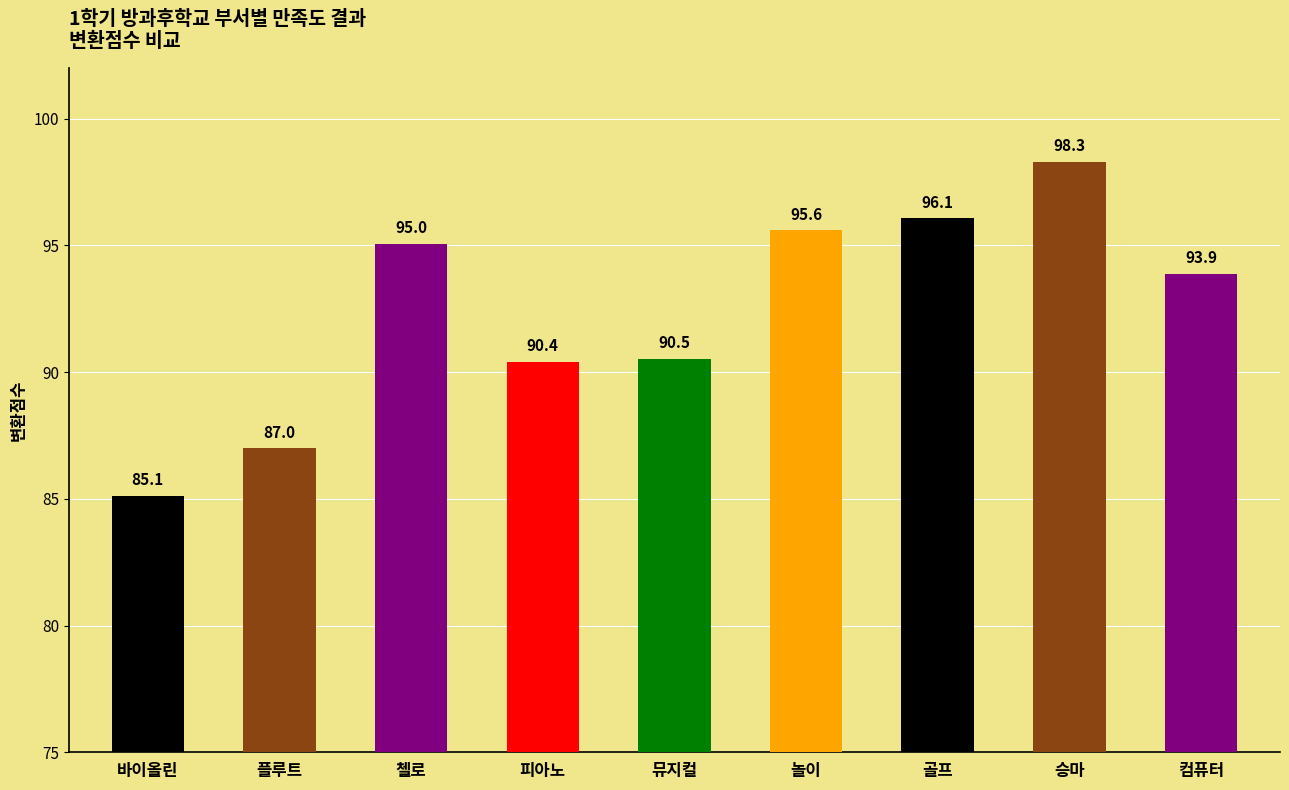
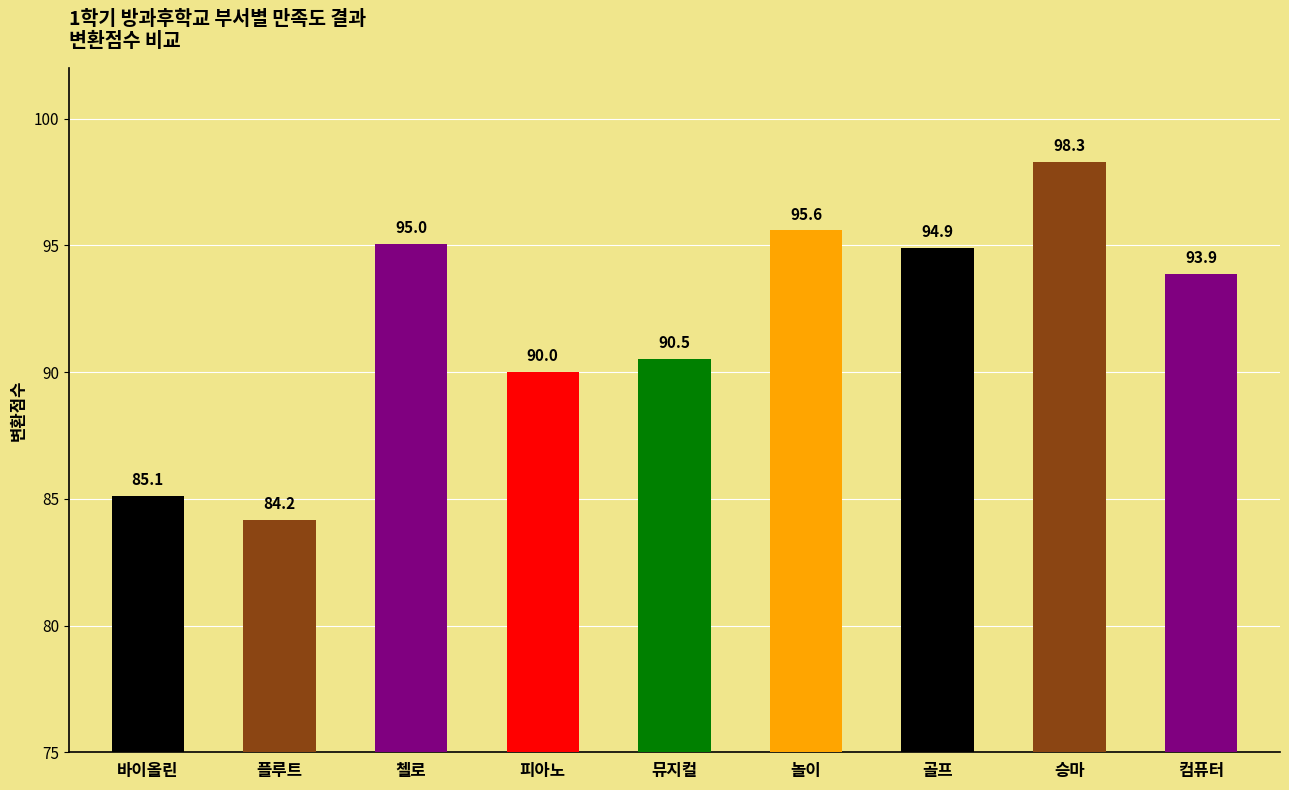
플루트: 87.0 -> 84.2
피아노: 90.4 -> 90.0
골프: 96.1 -> 94.9
